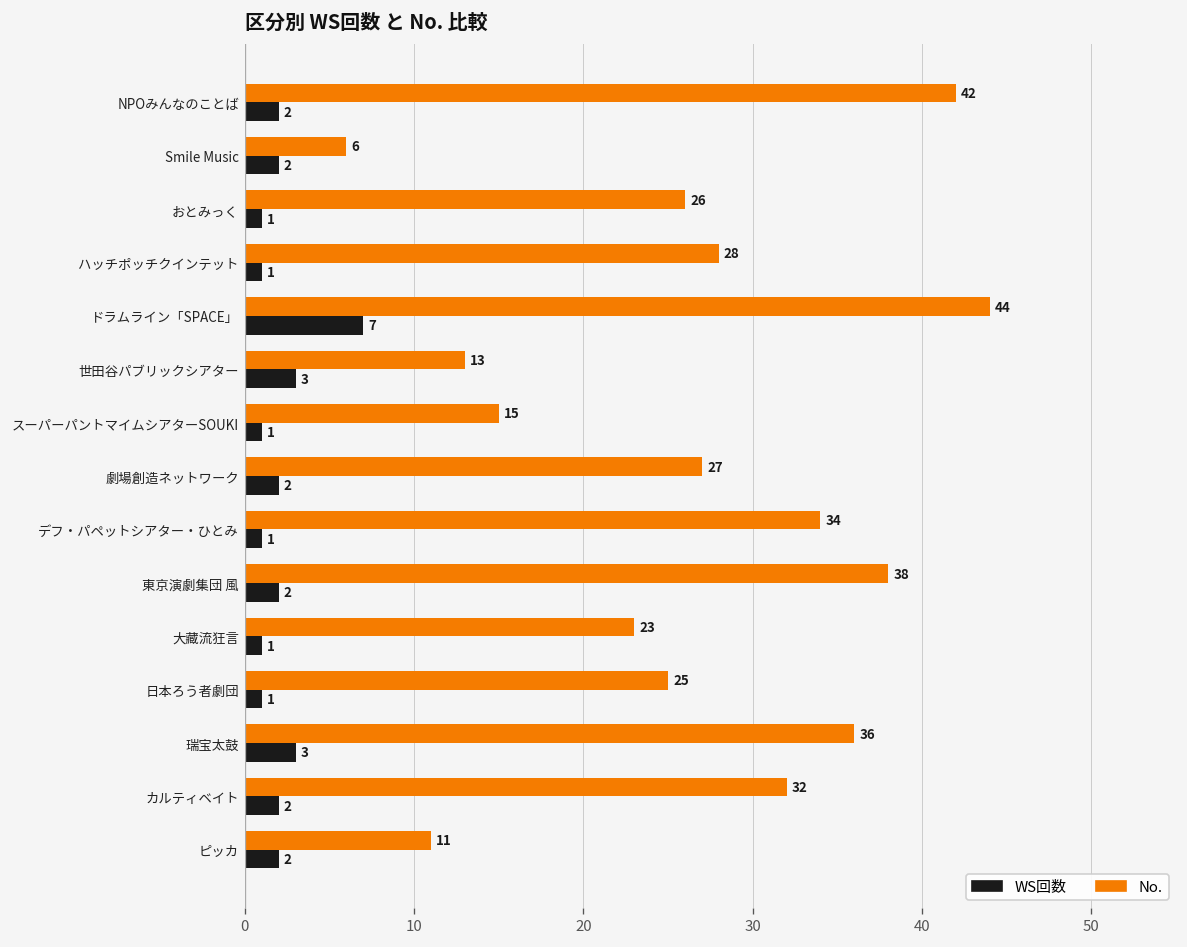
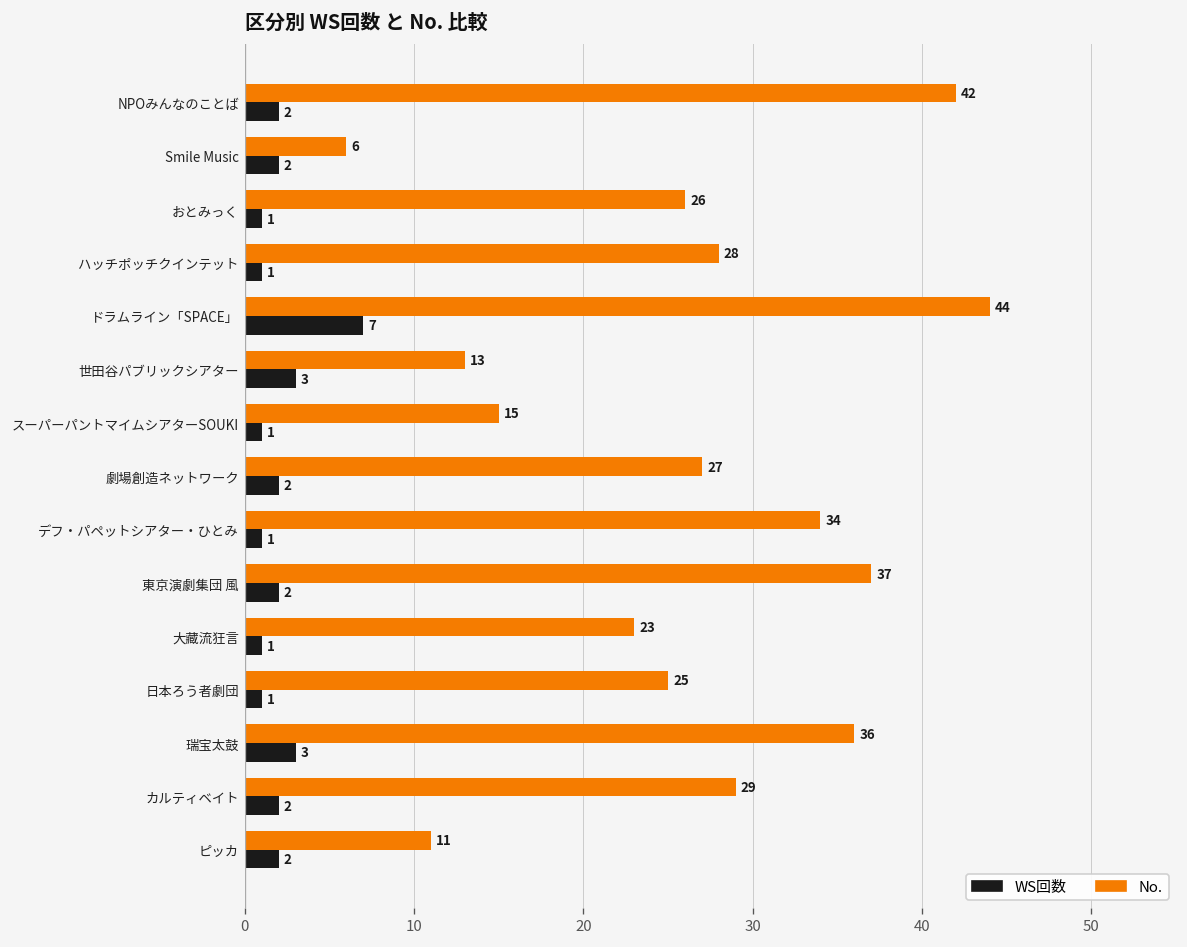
No., 東京演劇集団 風: 38 -> 37
No., カルティベイト: 32 -> 29
